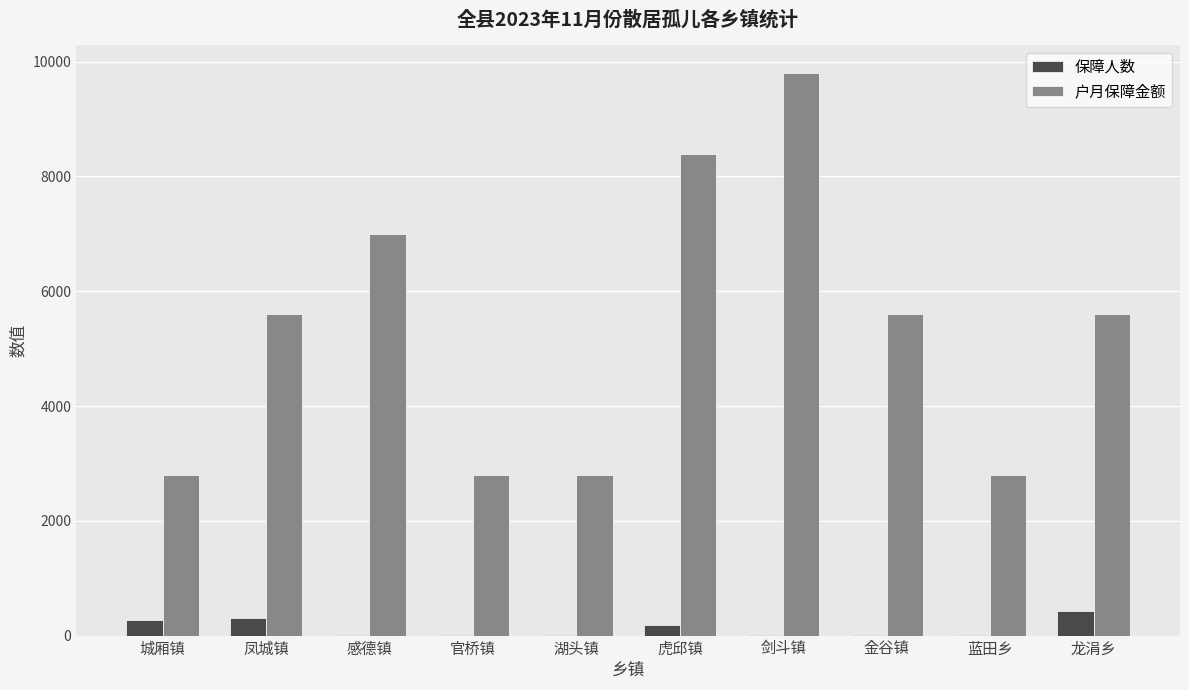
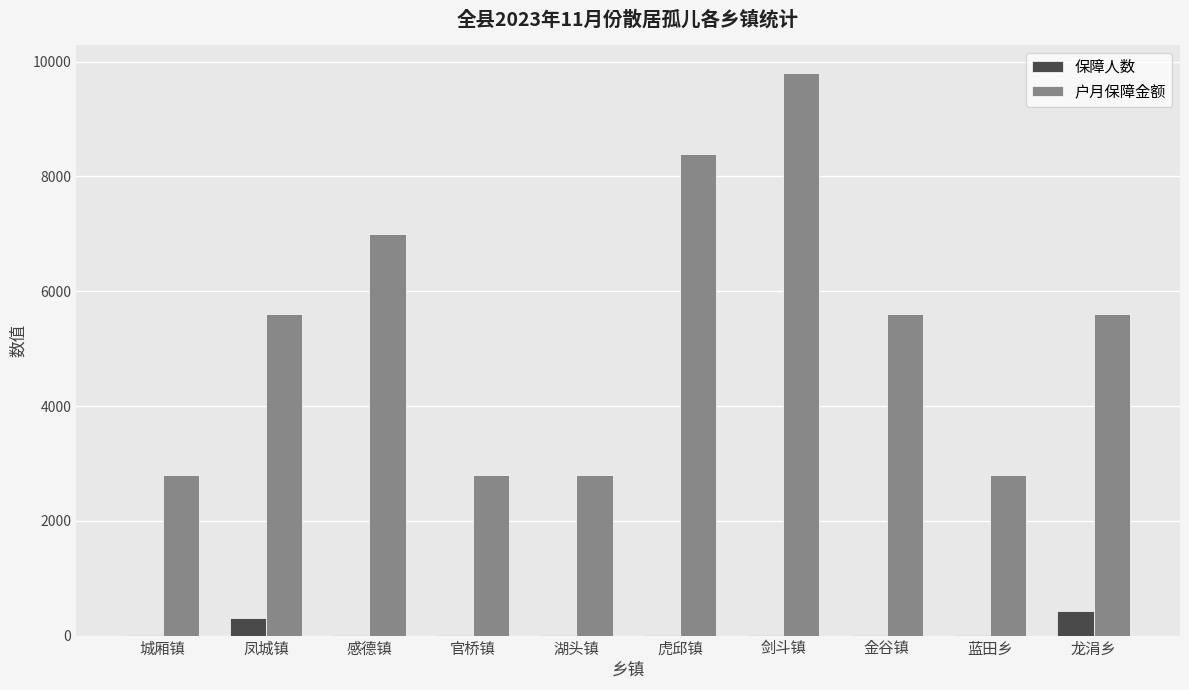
保障人数, 城厢镇: 300 -> 0
保障人数, 虎邱镇: 200 -> 0
